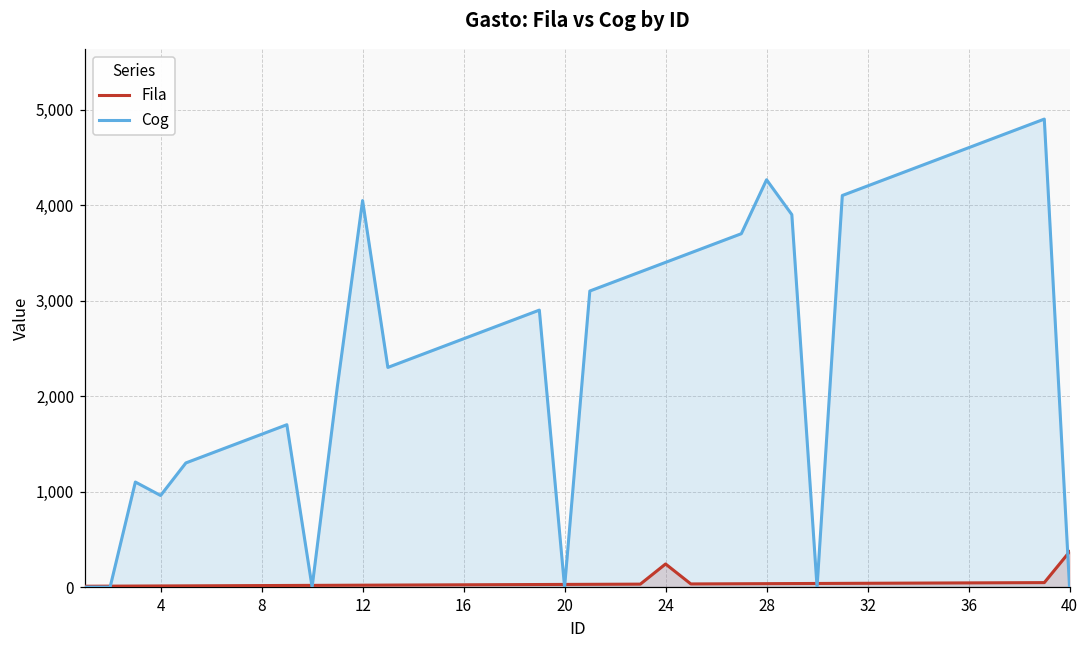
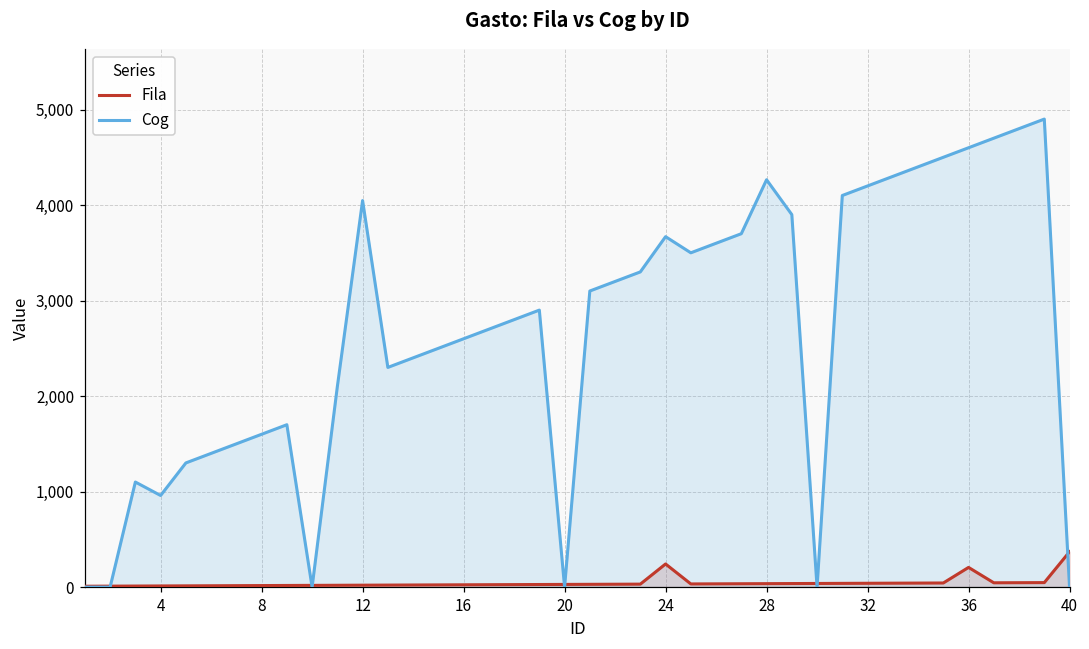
Cog, 24: 3,400 -> 3,700
Fila, 36: 0 -> 200
